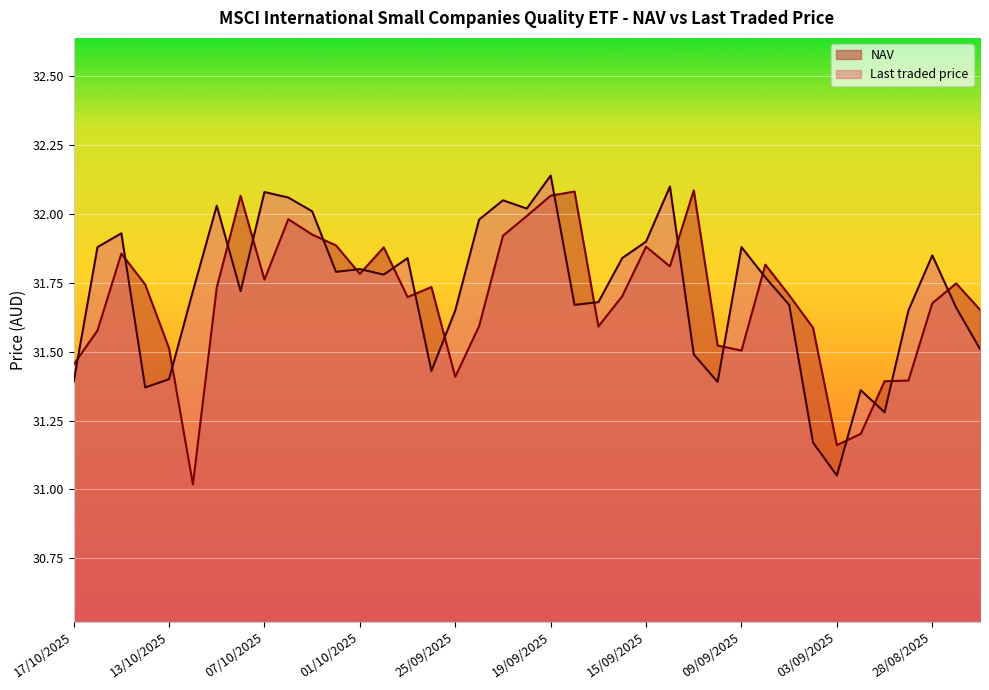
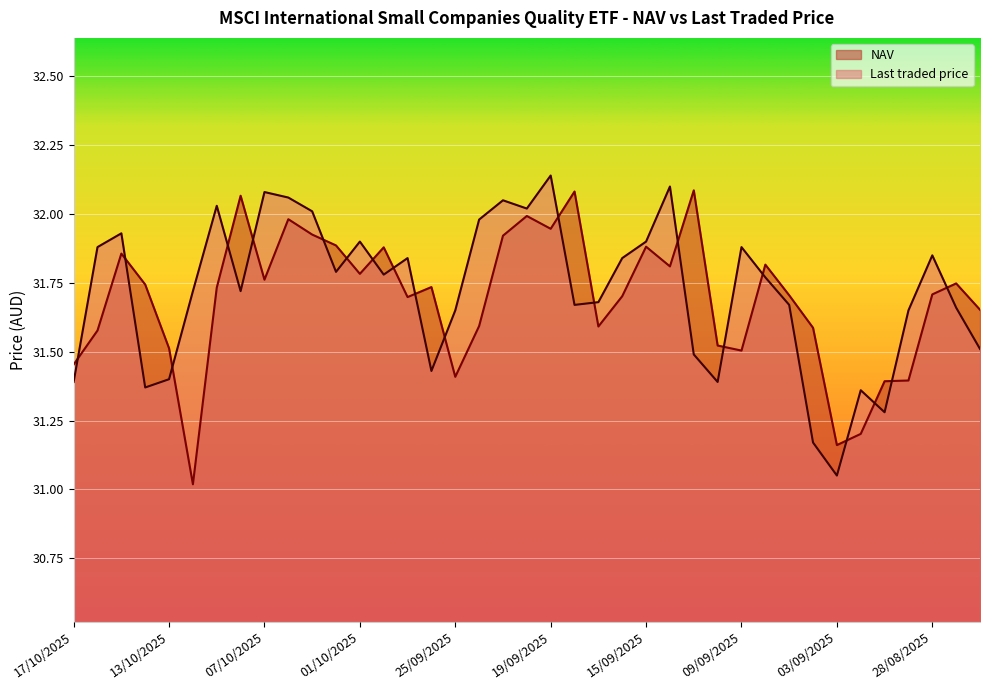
Last traded price, 01/10/2025: 31.8 -> 31.9
NAV, 19/09/2025: 32.07 -> 31.95
NAV, 28/08/2025: 31.68 -> 31.71
